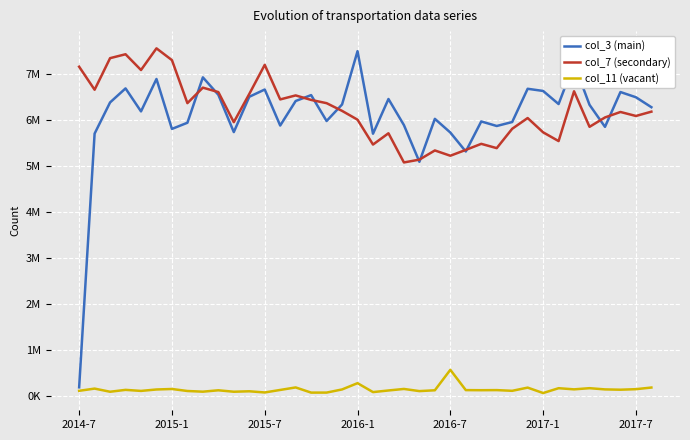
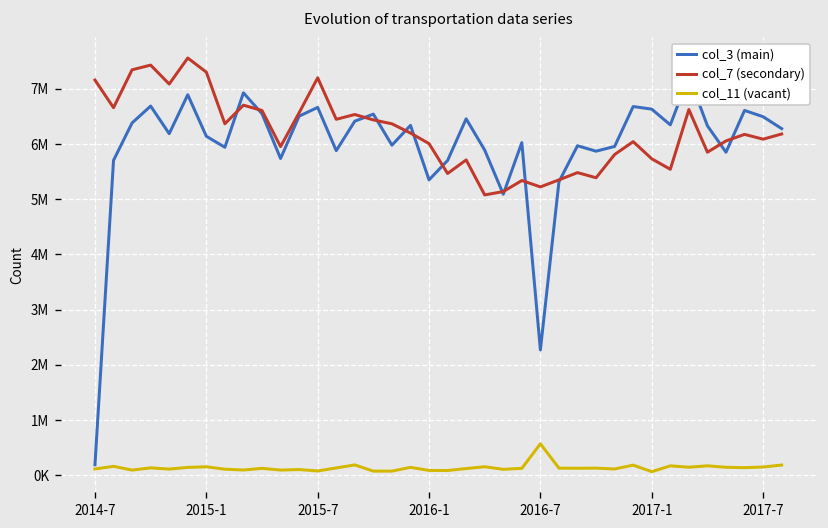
col_3 (main), 2015-1: 5800000 -> 6100000
col_3 (main), 2016-1: 7500000 -> 5400000
col_11 (vacant), 2016-1: 300000 -> 100000
col_3 (main), 2016-7: 5700000 -> 2300000
